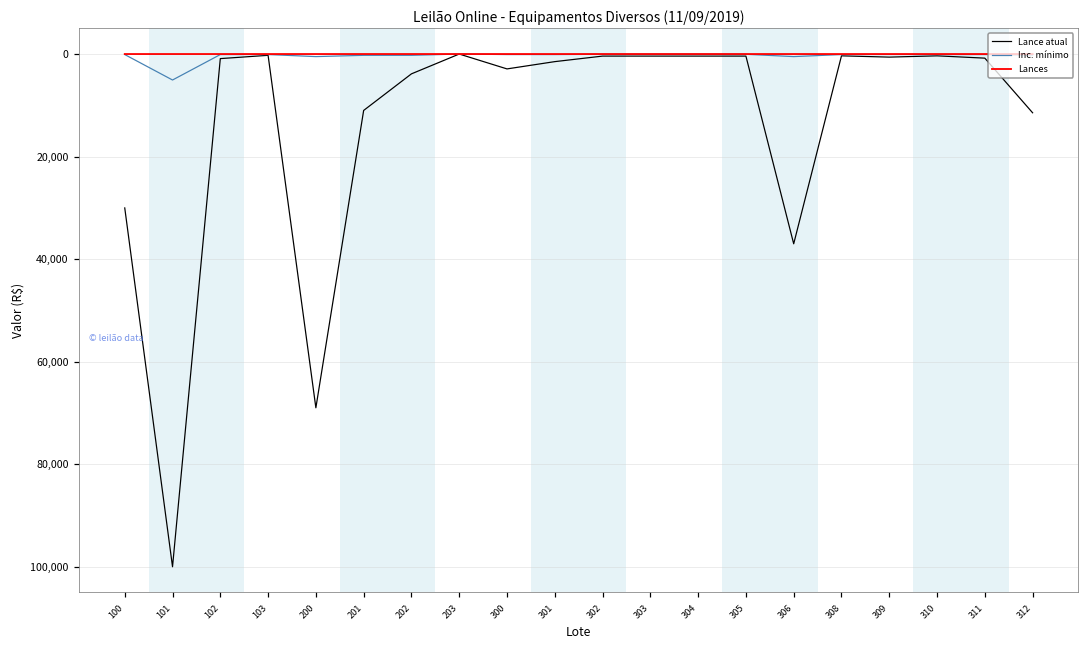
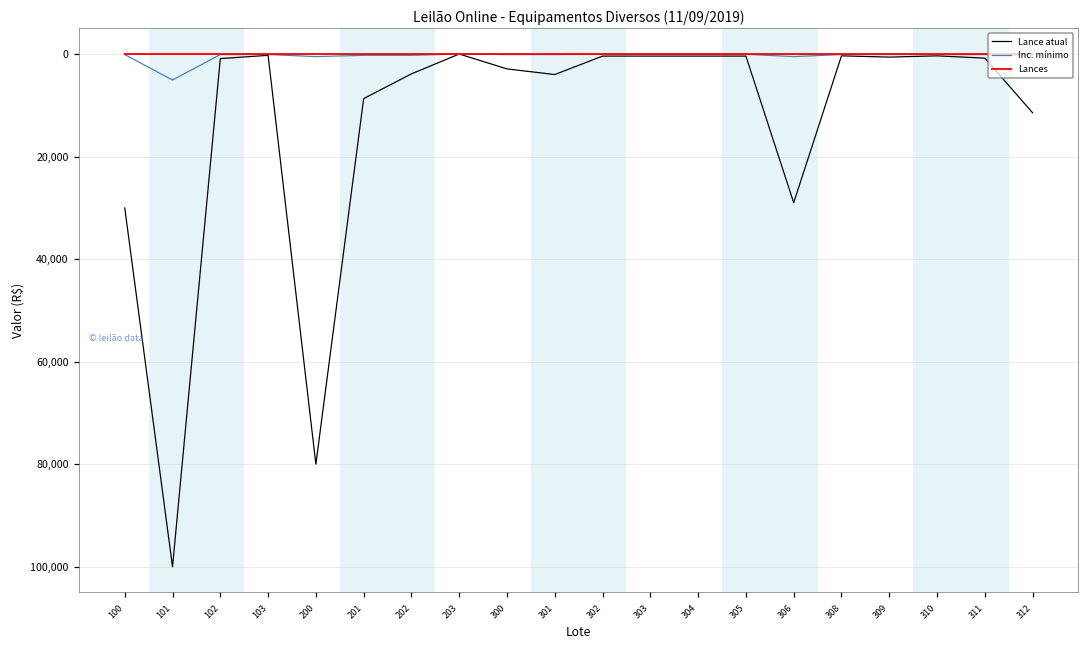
Lance atual, 200: 69,000 -> 80,000
Lance atual, 201: 11,000 -> 9,000
Lance atual, 301: 1,000 -> 4,000
Lance atual, 306: 37,000 -> 29,000
